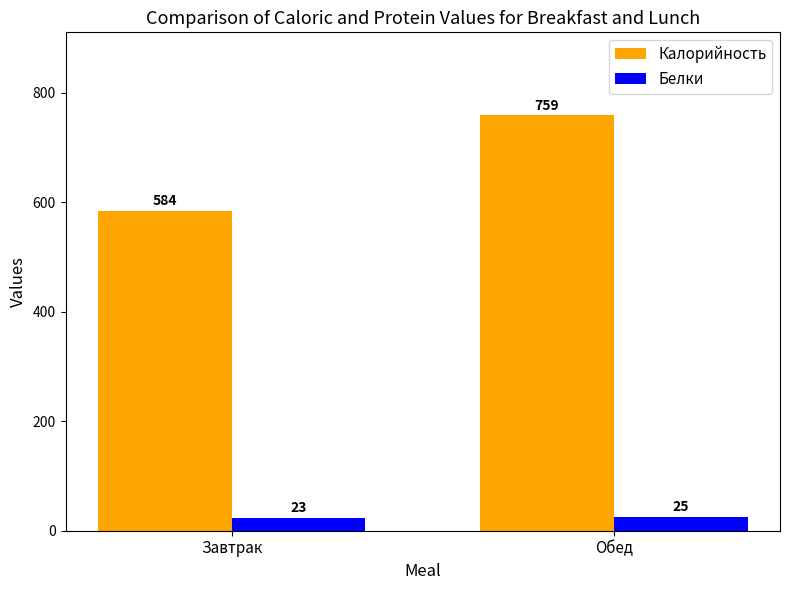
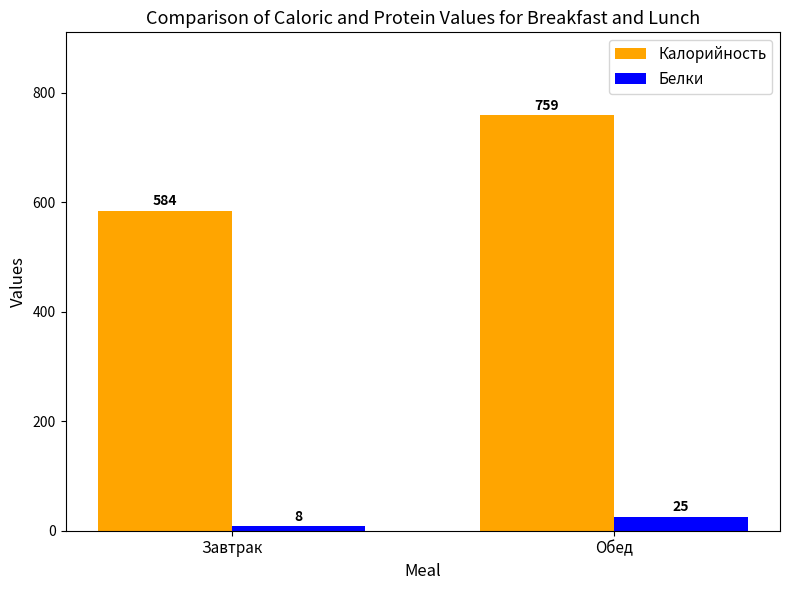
Белки, Завтрак: 23 -> 8
